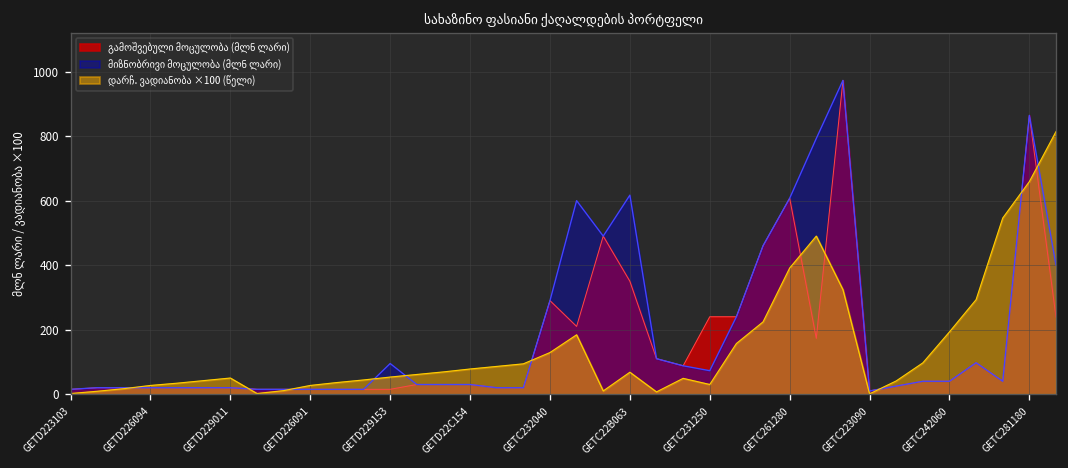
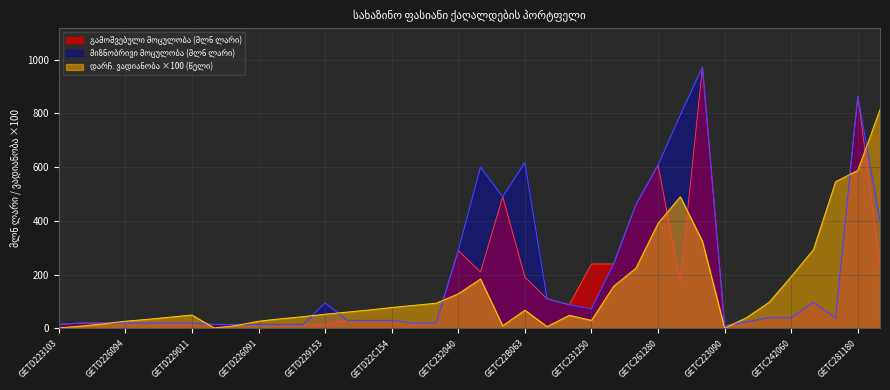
გამოშვებული მოცულობა (მლნ ლარი), GETC22B063: 350 -> 190
დარჩ. ვადიანობა ×100 (წელი), GETC281180: 660 -> 590
